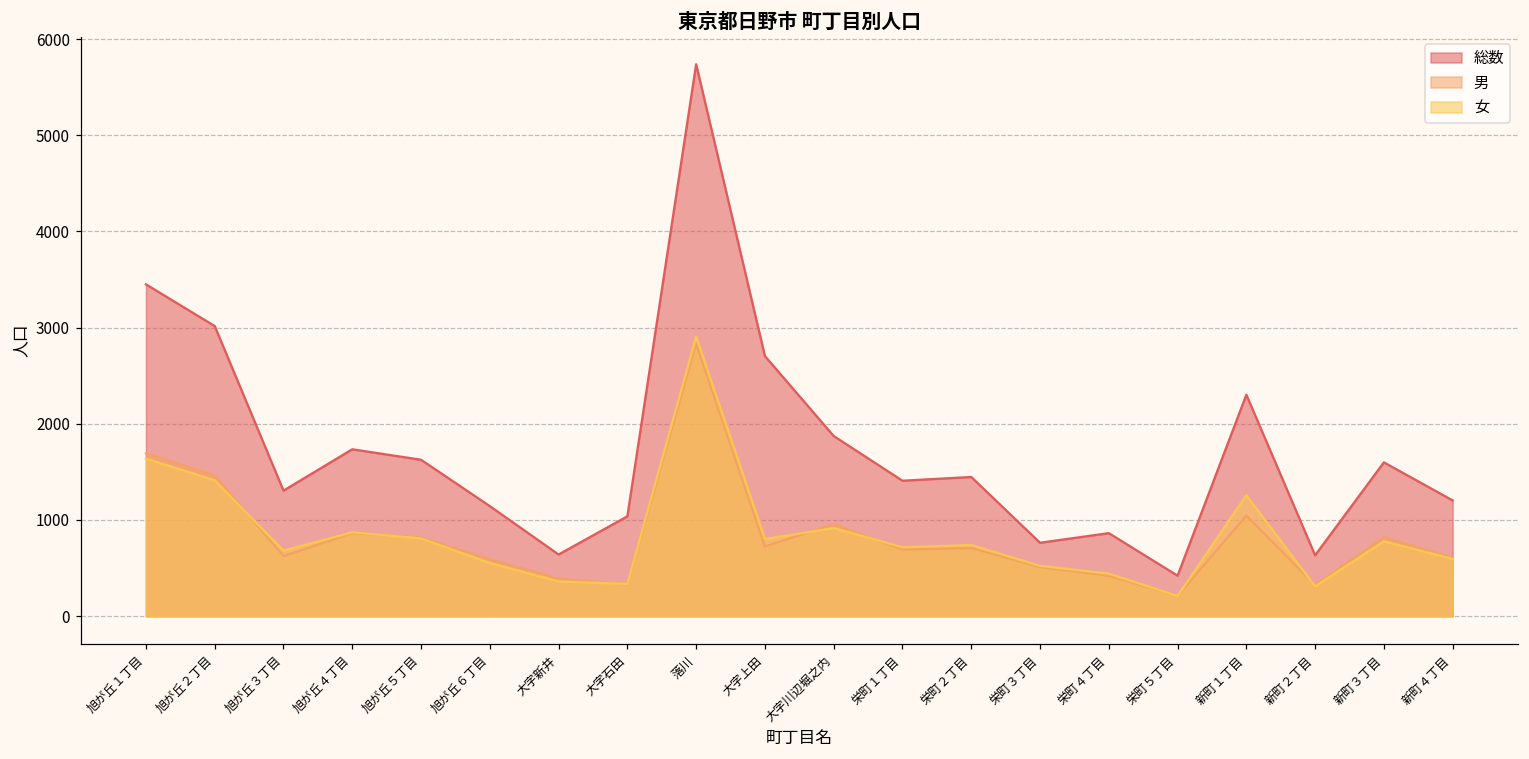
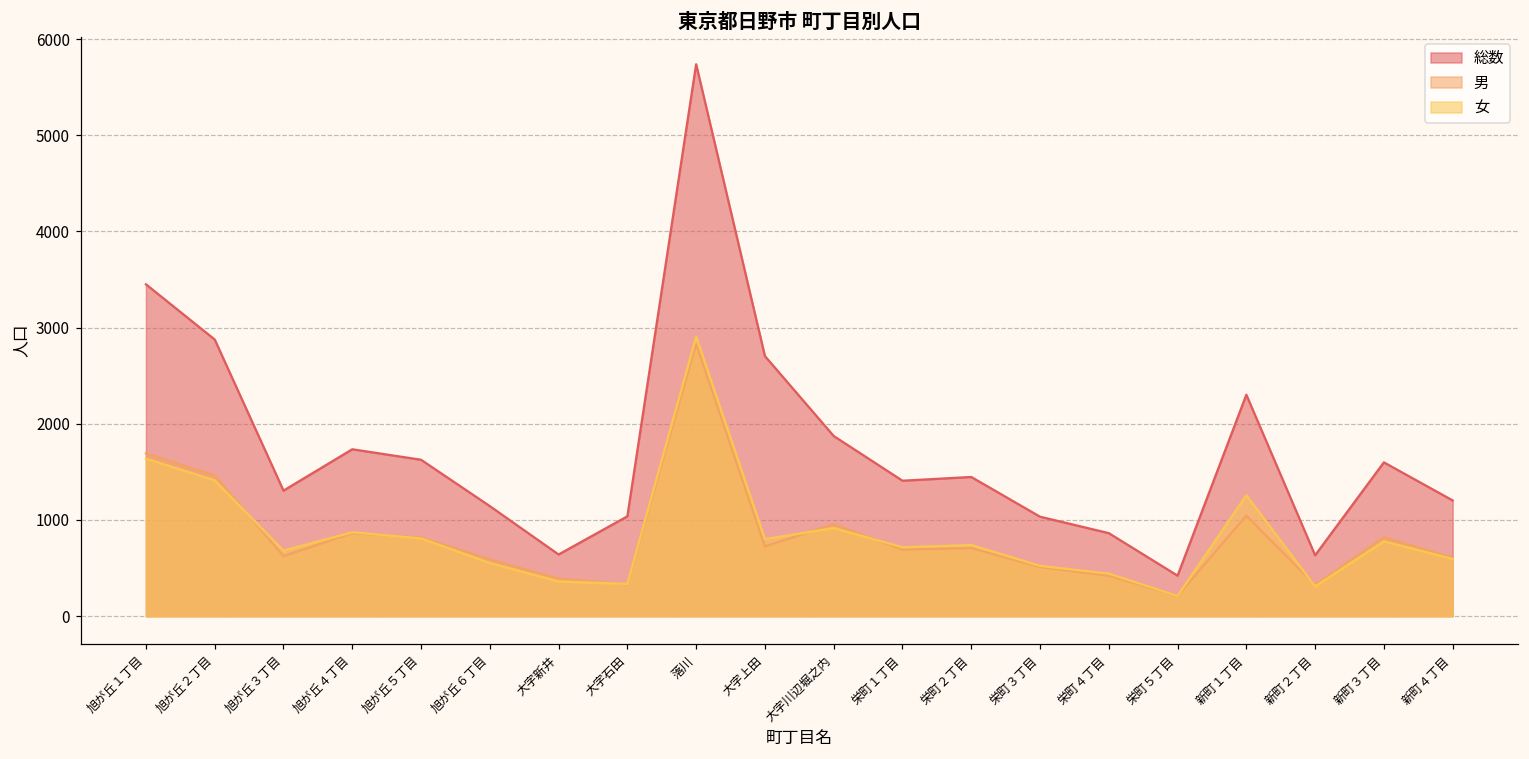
総数, 旭が丘２丁目: 3000 -> 2900
総数, 栄町３丁目: 800 -> 1000
